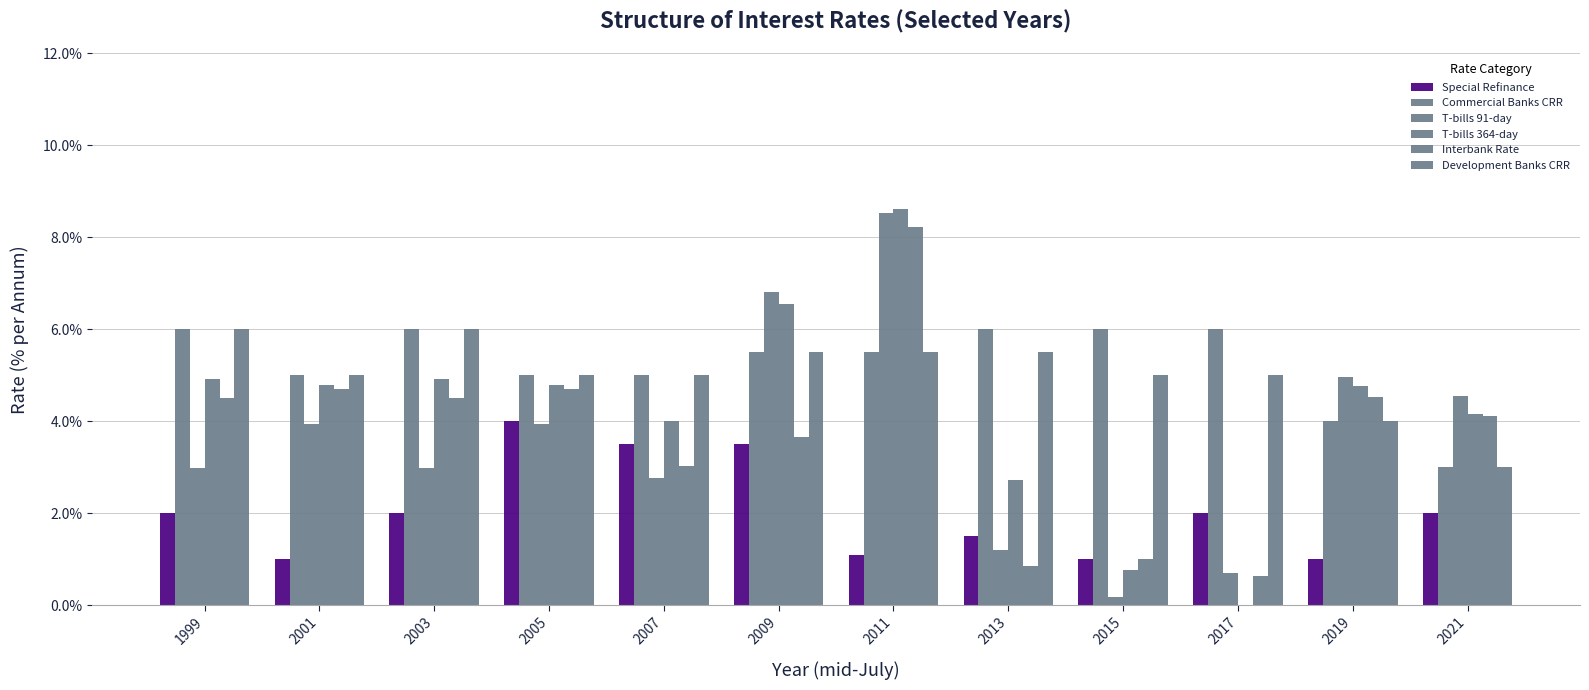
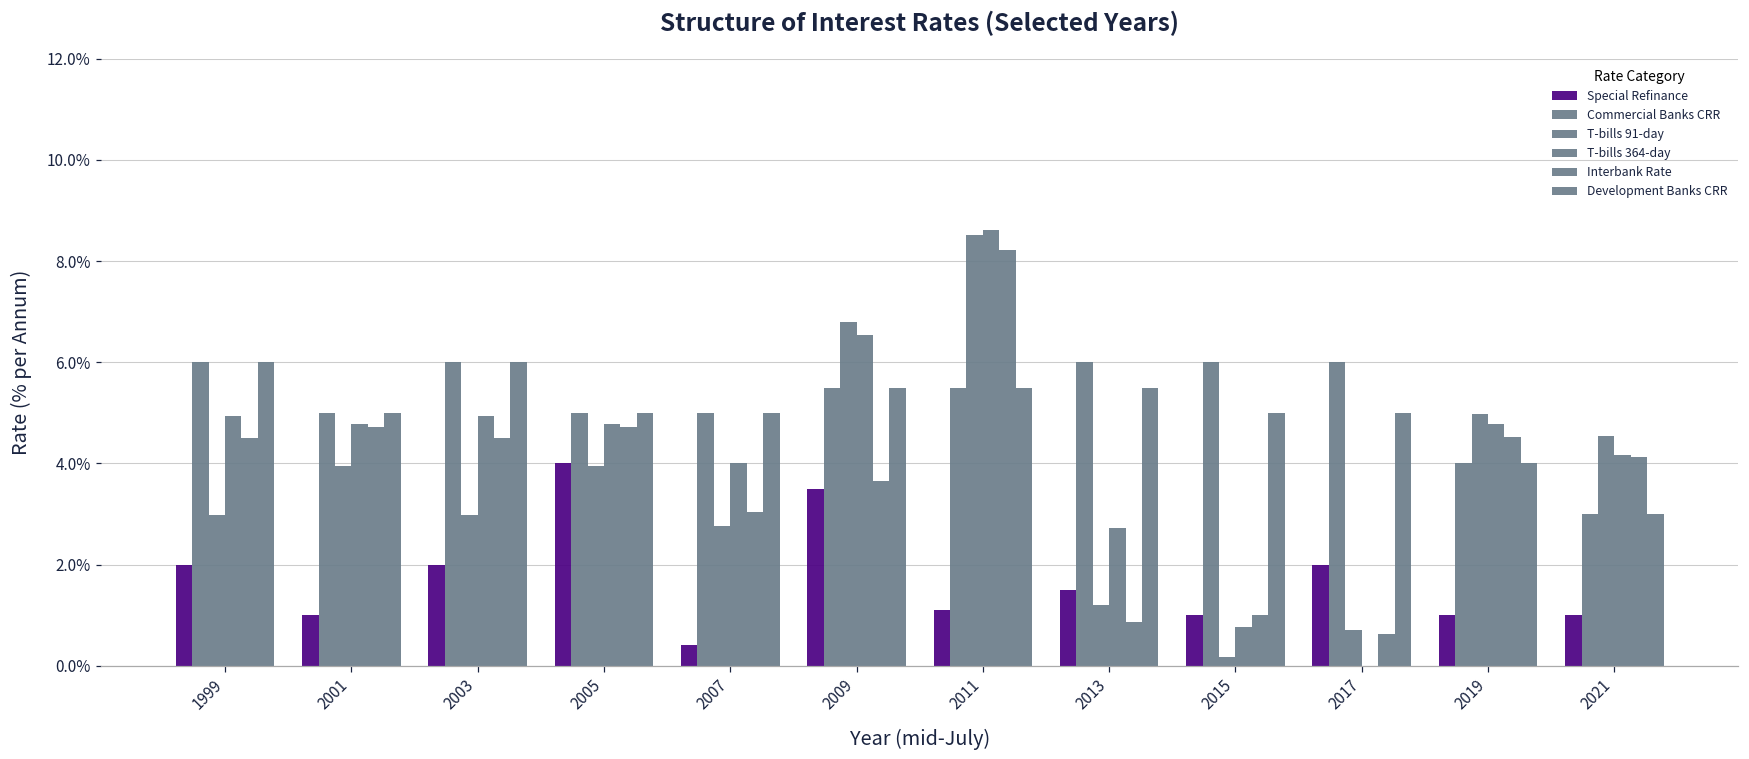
Special Refinance, 2007: 3.5% -> 0.4%
Special Refinance, 2021: 2% -> 1%
